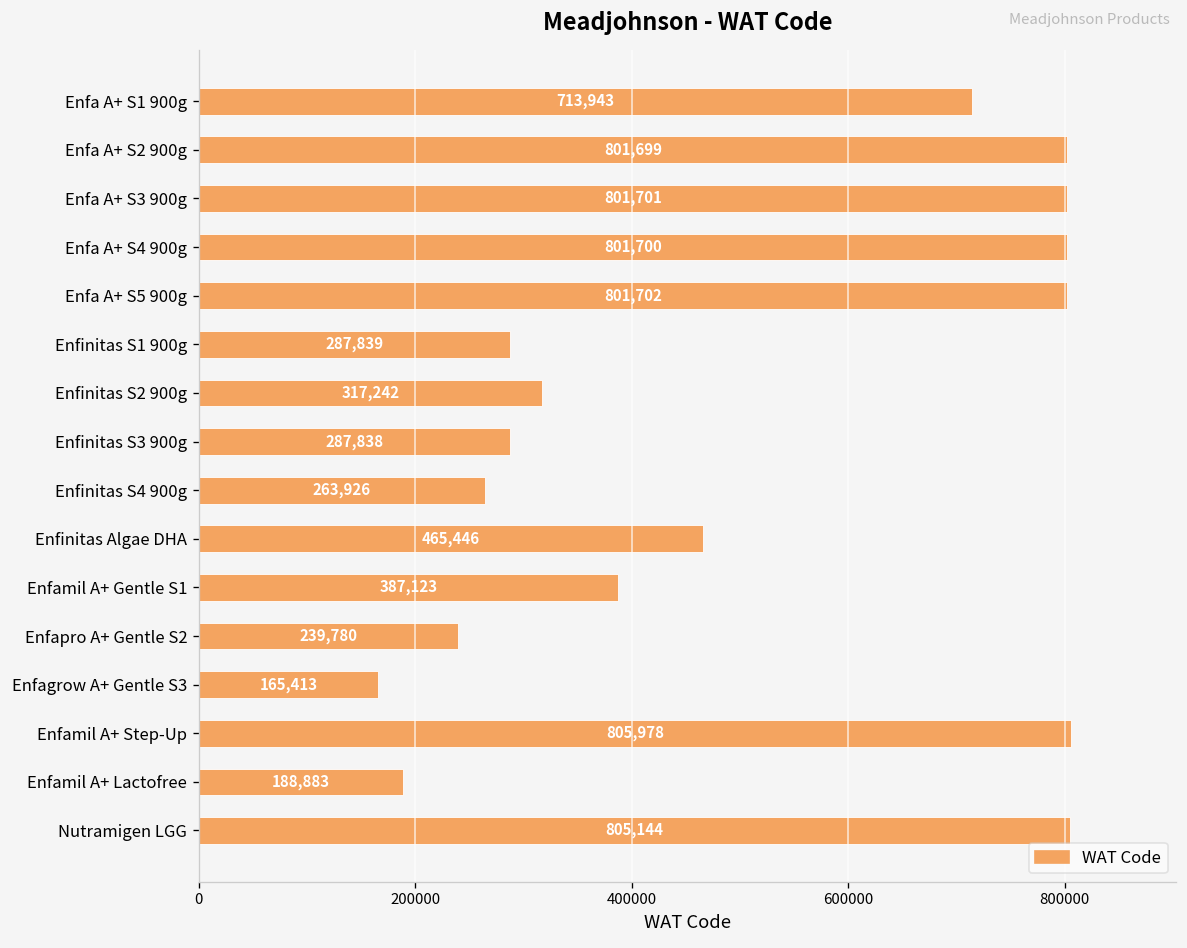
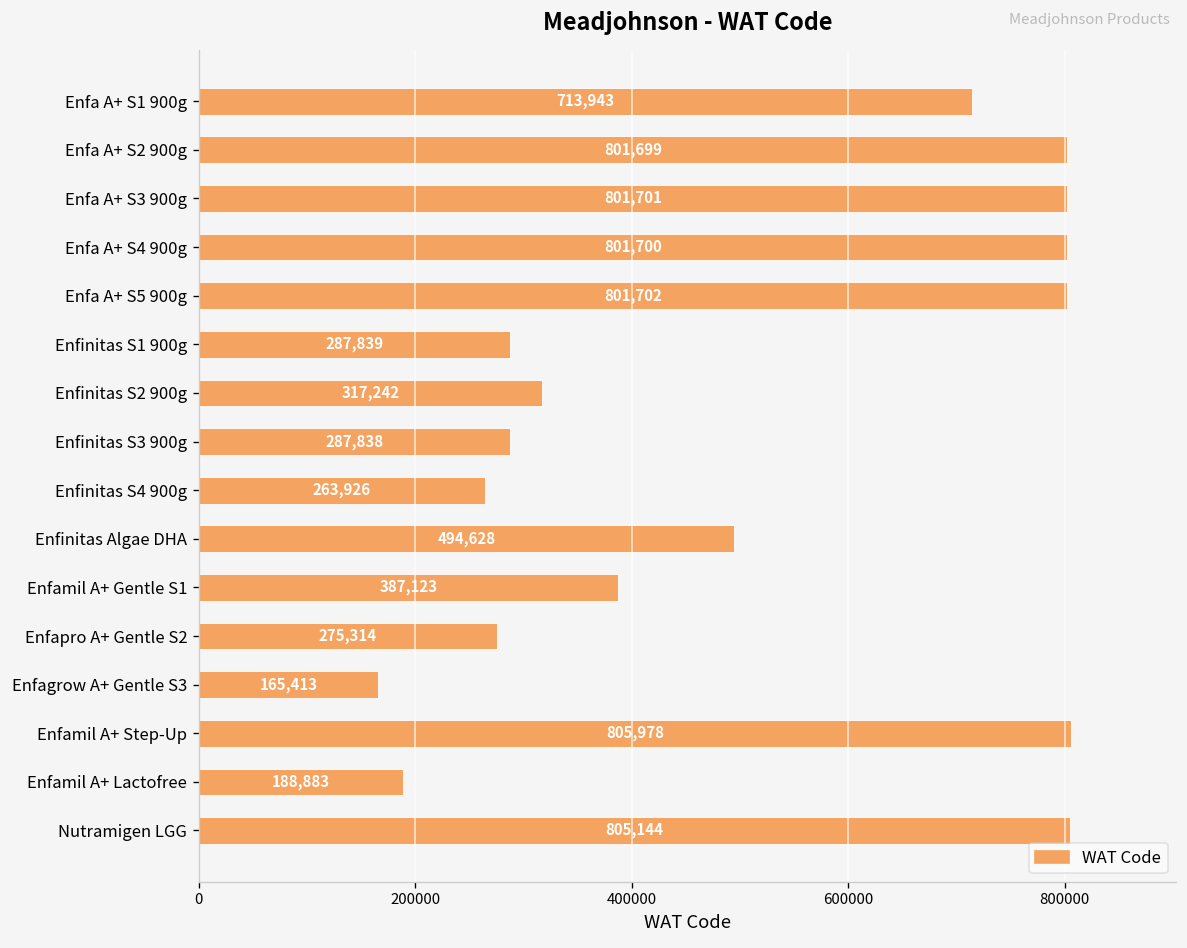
Enfinitas Algae DHA: 465,446 -> 494,628
Enfapro A+ Gentle S2: 239,780 -> 275,314
